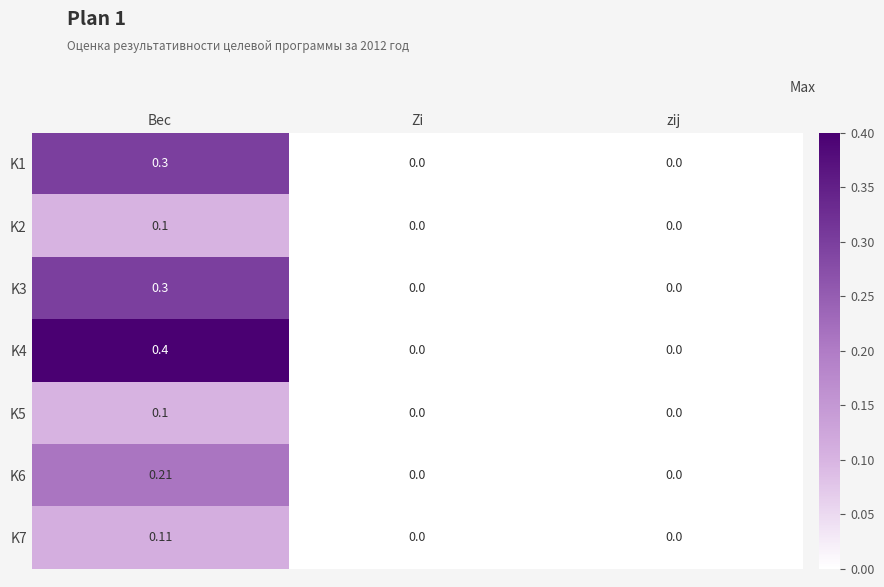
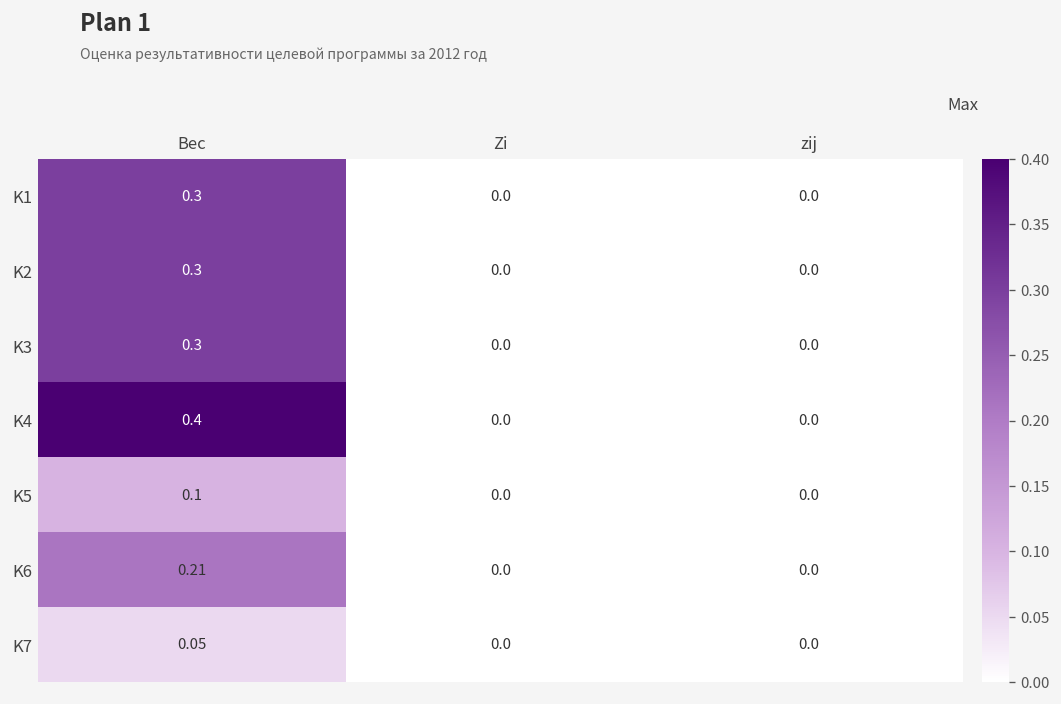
K2, Вес: 0.1 -> 0.3
K7, Вес: 0.11 -> 0.05
